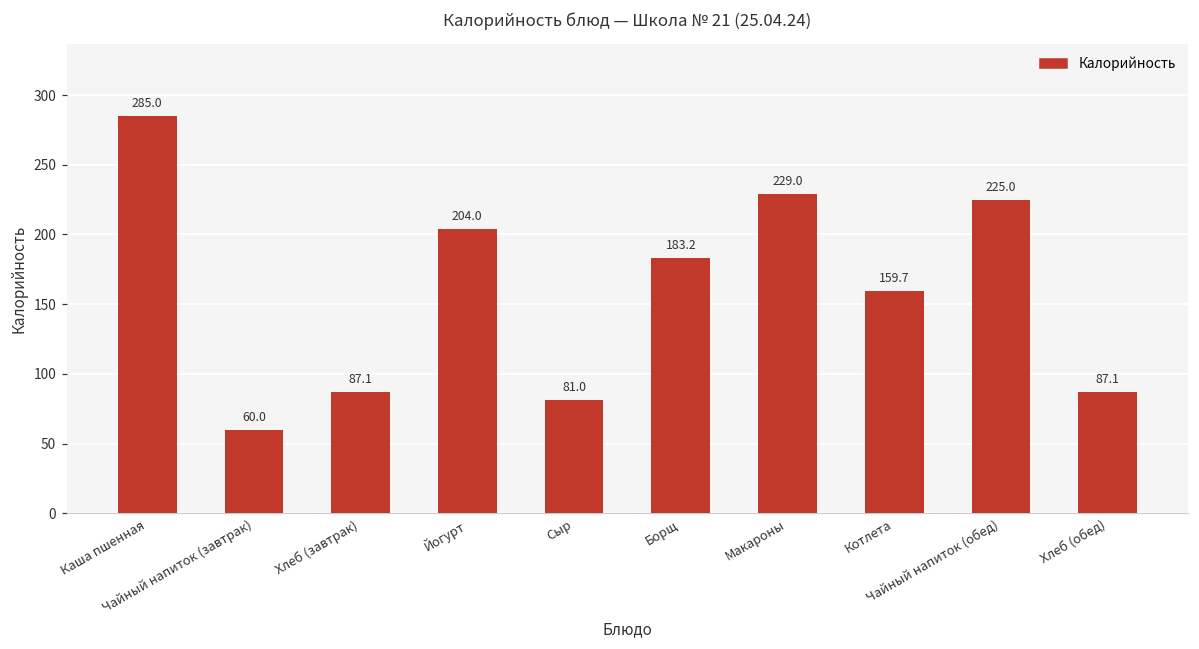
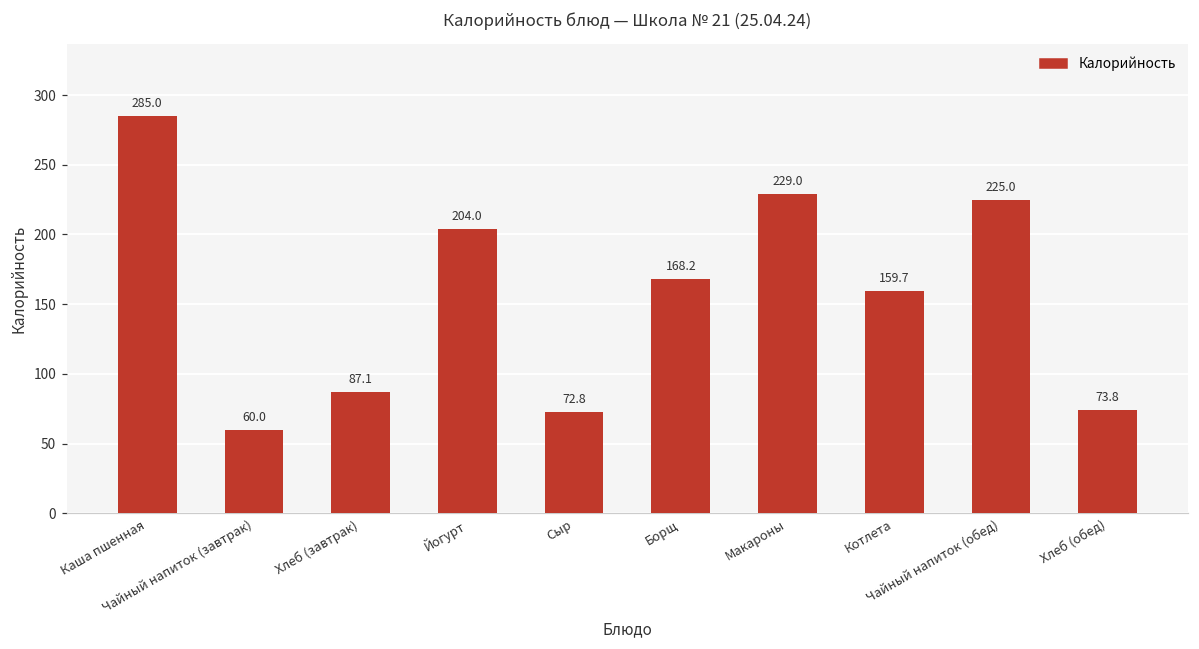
Сыр: 81.0 -> 72.8
Борщ: 183.2 -> 168.2
Хлеб (обед): 87.1 -> 73.8
